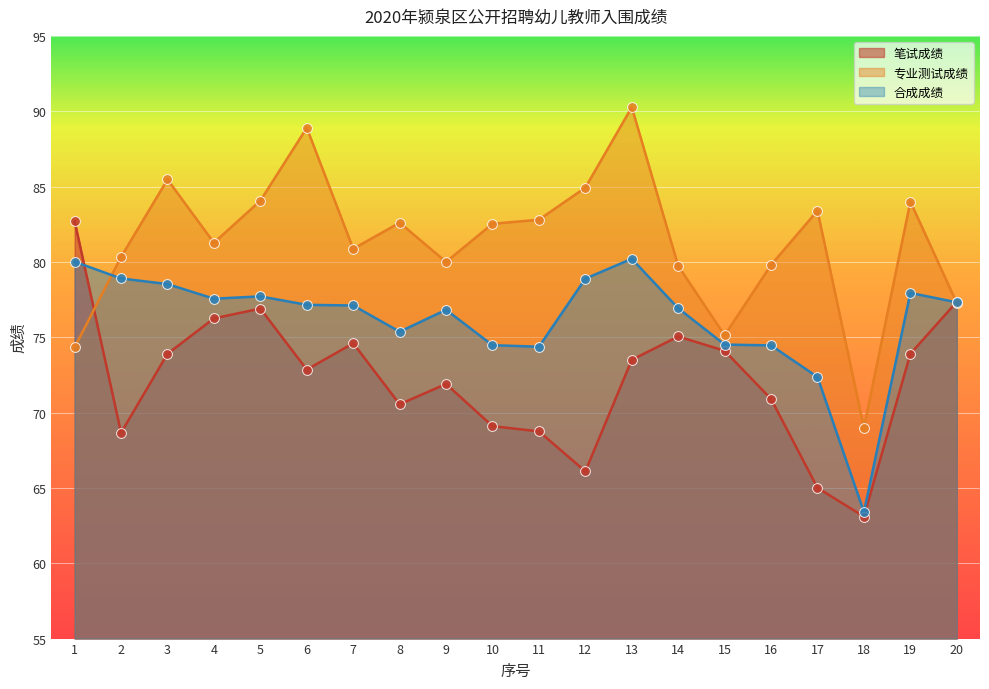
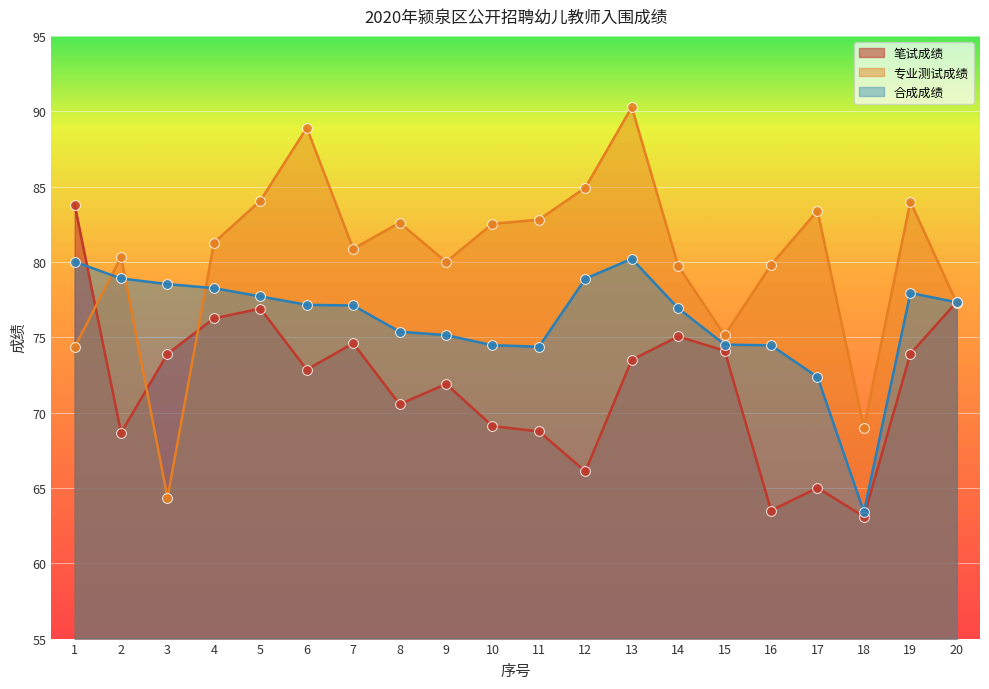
笔试成绩, 1: 82.7 -> 83.8
专业测试成绩, 3: 85.5 -> 64.3
合成成绩, 4: 77.6 -> 78.3
合成成绩, 9: 76.8 -> 75.1
笔试成绩, 16: 70.9 -> 63.5
